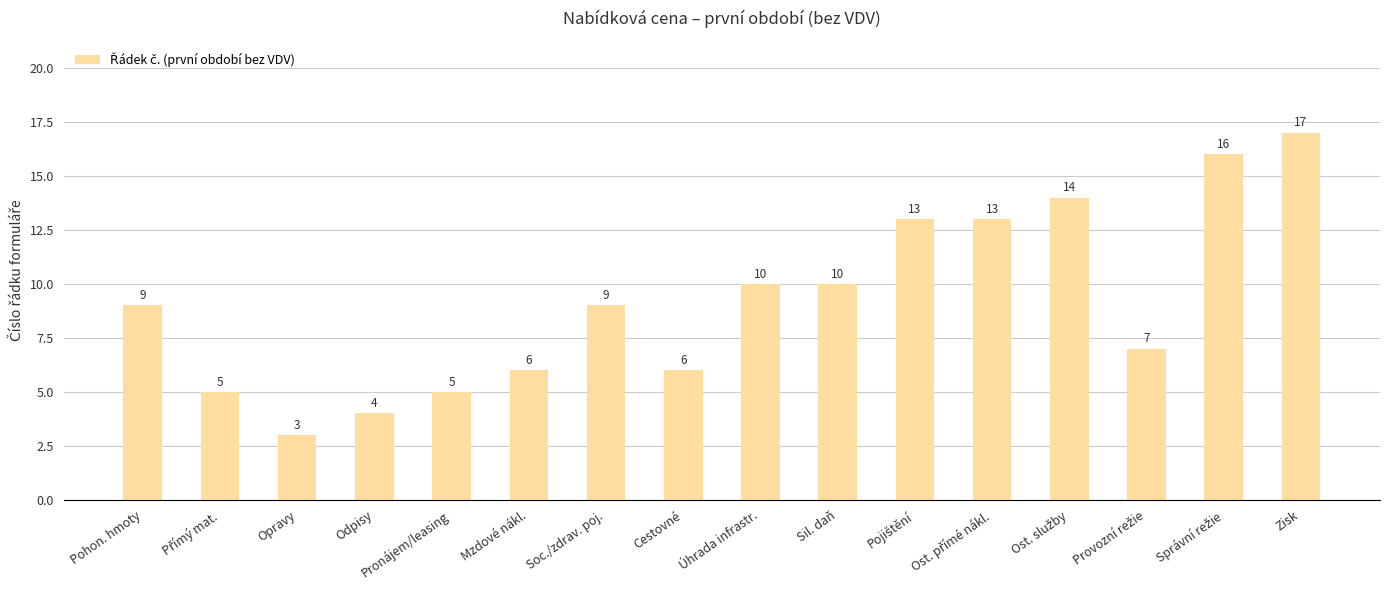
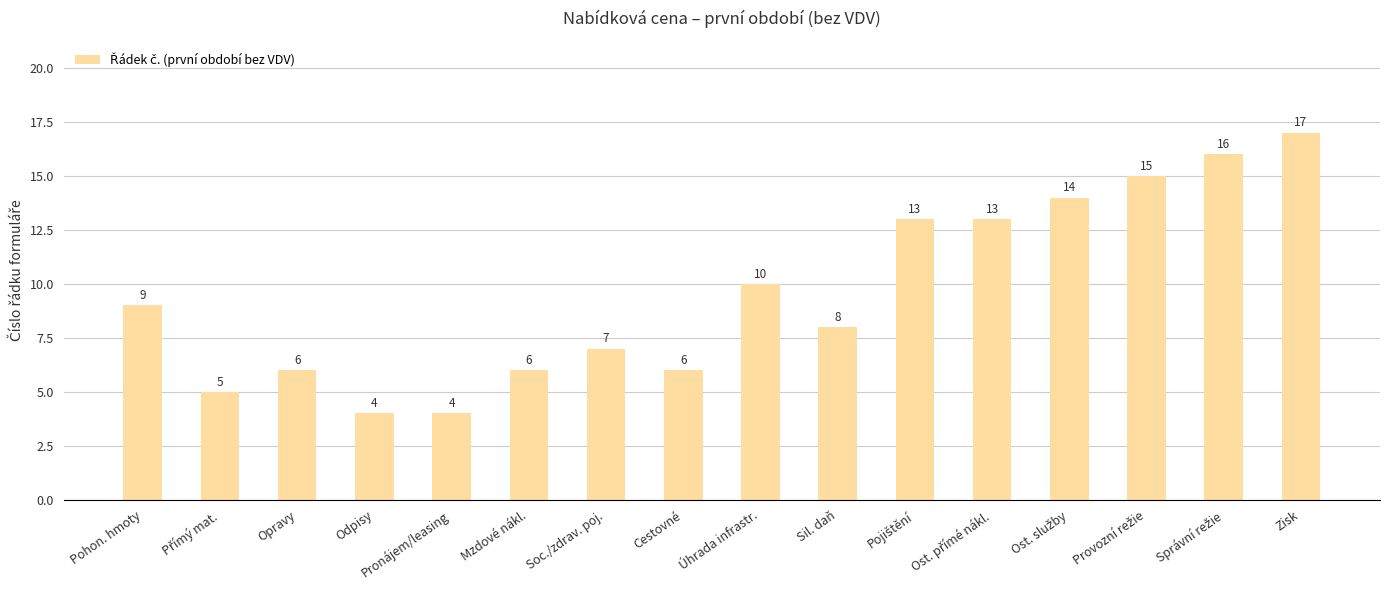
Opravy: 3 -> 6
Pronájem/leasing: 5 -> 4
Soc./zdrav. poj.: 9 -> 7
Sil. daň: 10 -> 8
Provozní režie: 7 -> 15
